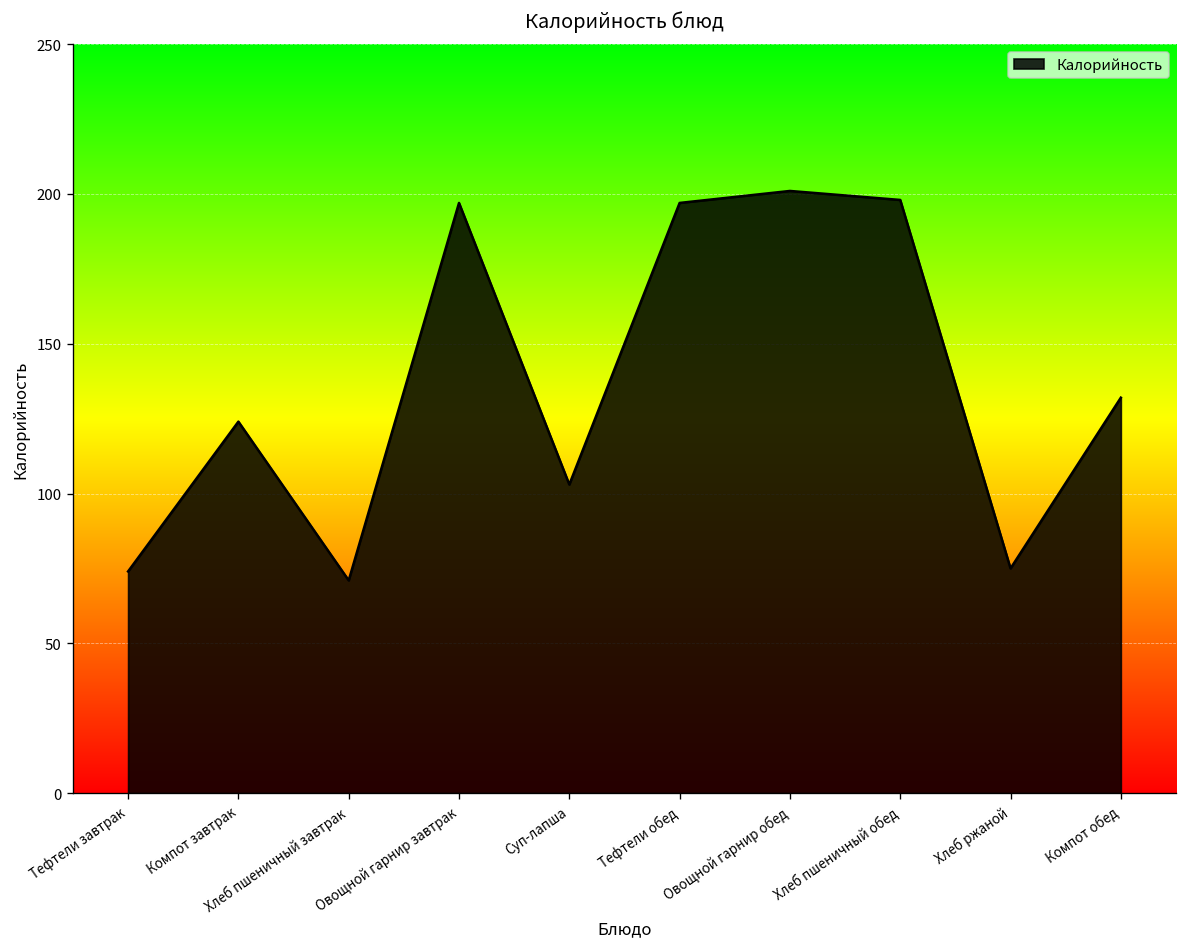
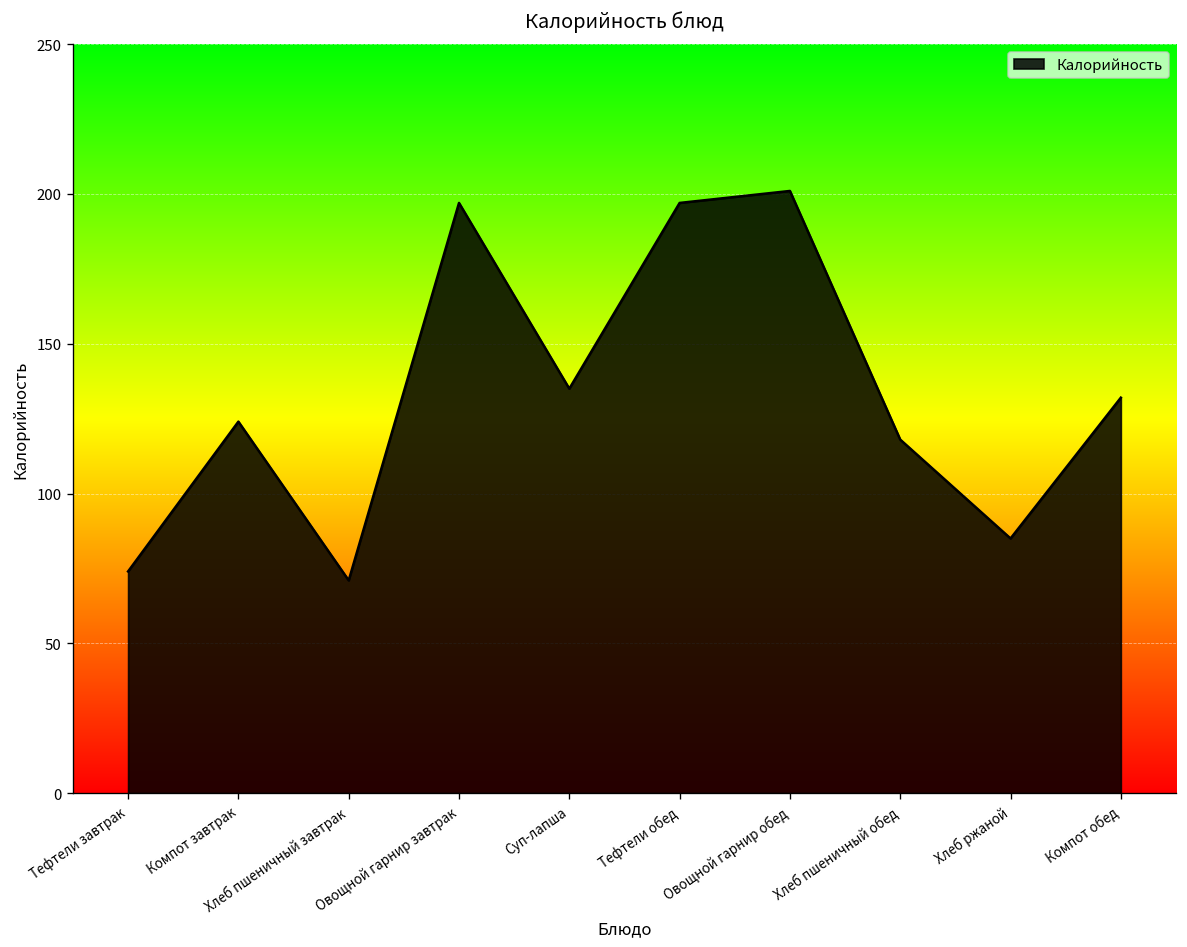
Суп-лапша: 103 -> 135
Хлеб пшеничный обед: 198 -> 118
Хлеб ржаной: 75 -> 85
